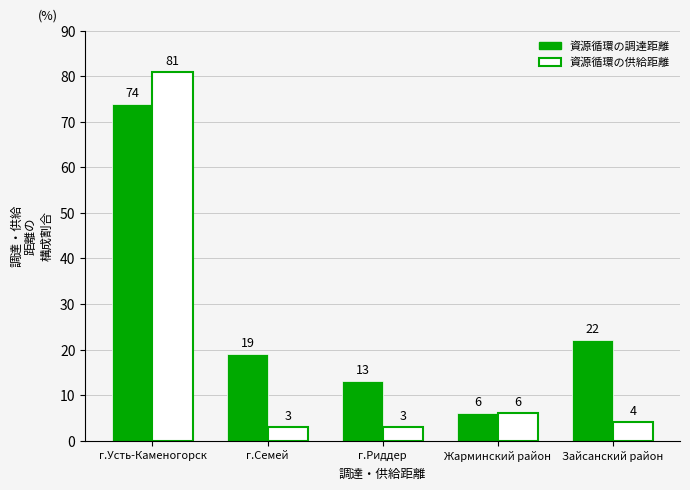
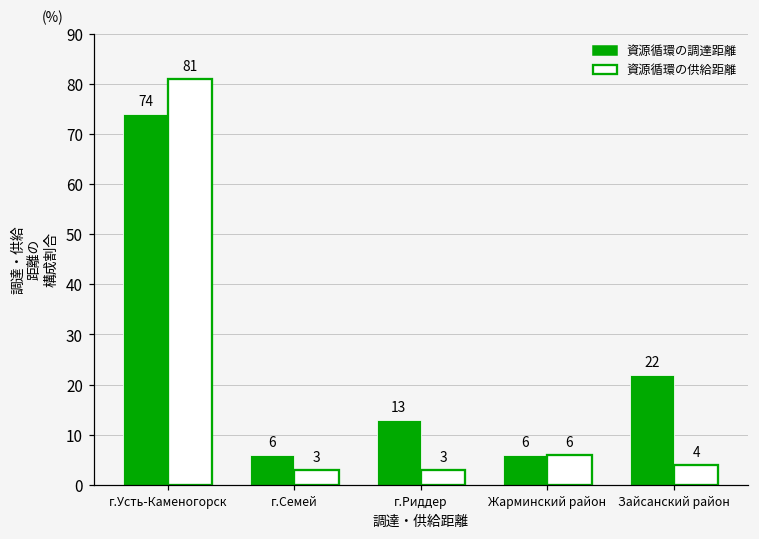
資源循環の調達距離, г.Семей: 19 -> 6
